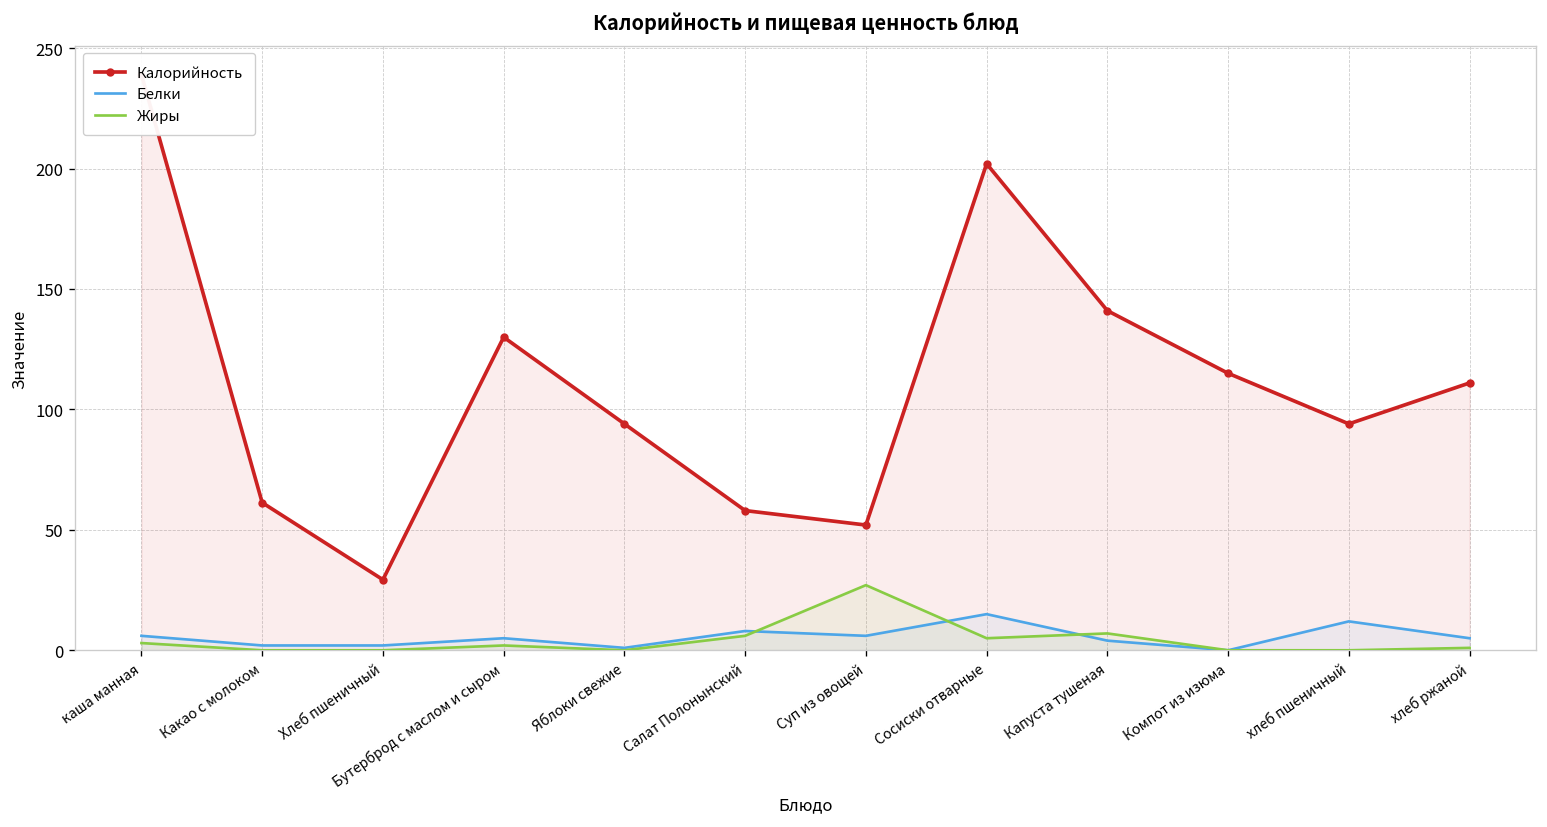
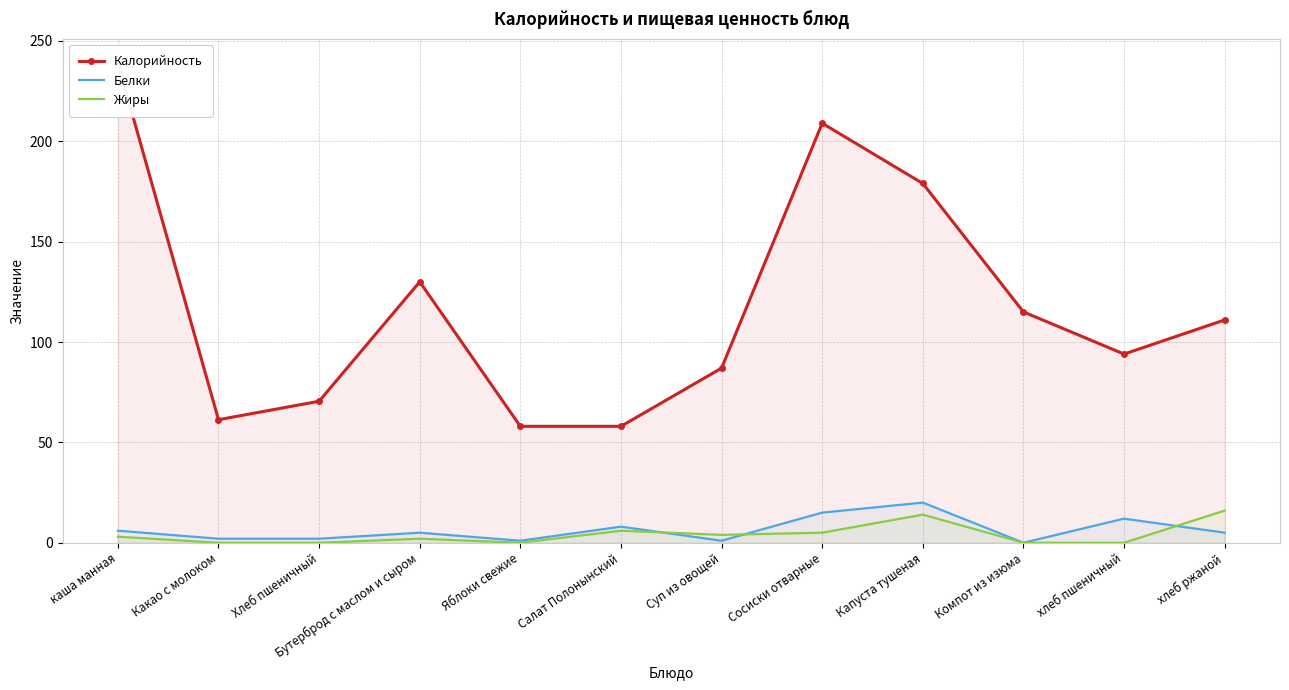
Калорийность, Хлеб пшеничный: 29 -> 71
Калорийность, Яблоки свежие: 94 -> 58
Калорийность, Суп из овощей: 52 -> 87
Белки, Суп из овощей: 6 -> 1
Жиры, Суп из овощей: 27 -> 4
Калорийность, Сосиски отварные: 202 -> 209
Калорийность, Капуста тушеная: 141 -> 179
Белки, Капуста тушеная: 4 -> 20
Жиры, Капуста тушеная: 7 -> 14
Жиры, хлеб ржаной: 1 -> 16
